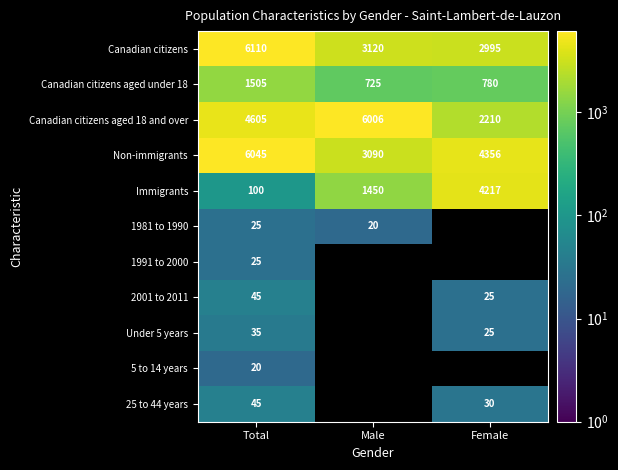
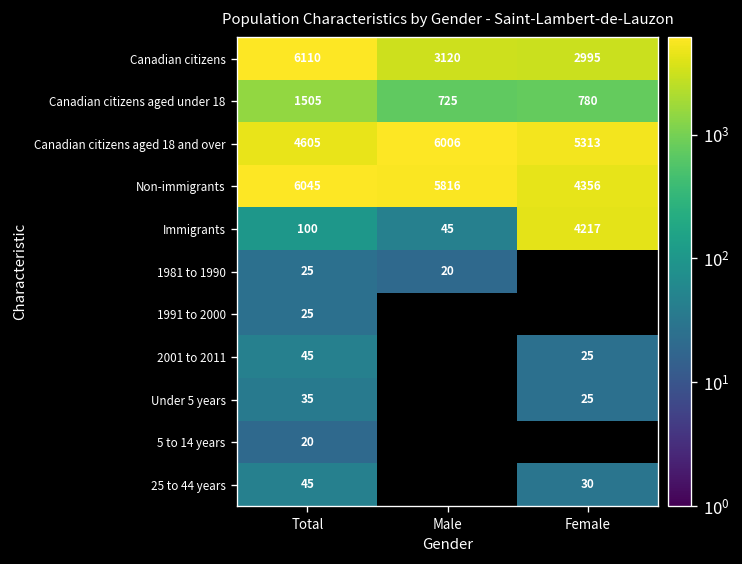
Canadian citizens aged 18 and over, Female: 2210 -> 5313
Non-immigrants, Male: 3090 -> 5816
Immigrants, Male: 1450 -> 45
